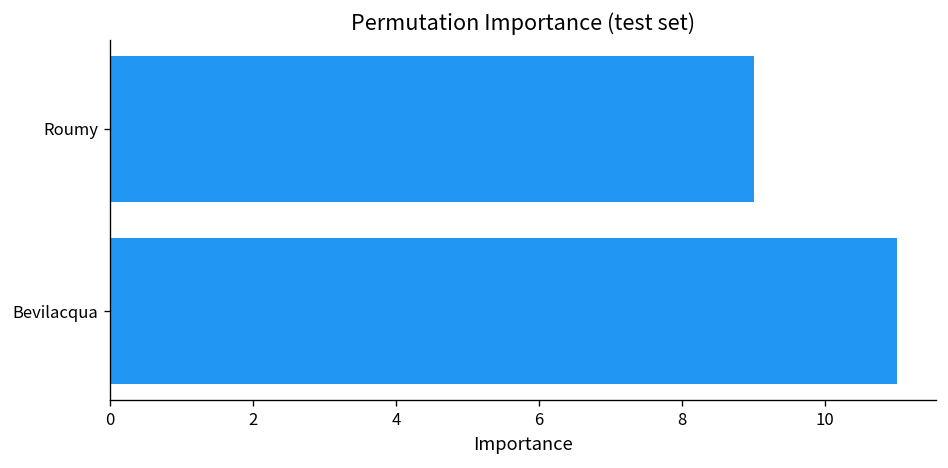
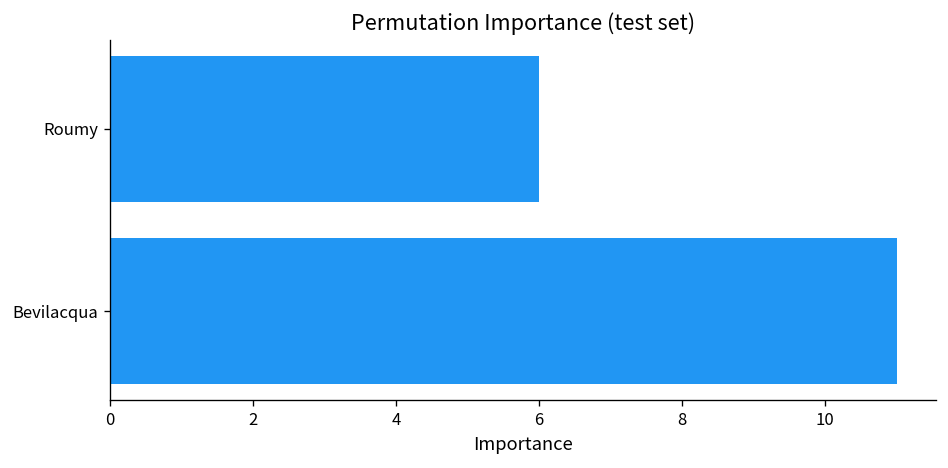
Roumy: 9 -> 6
